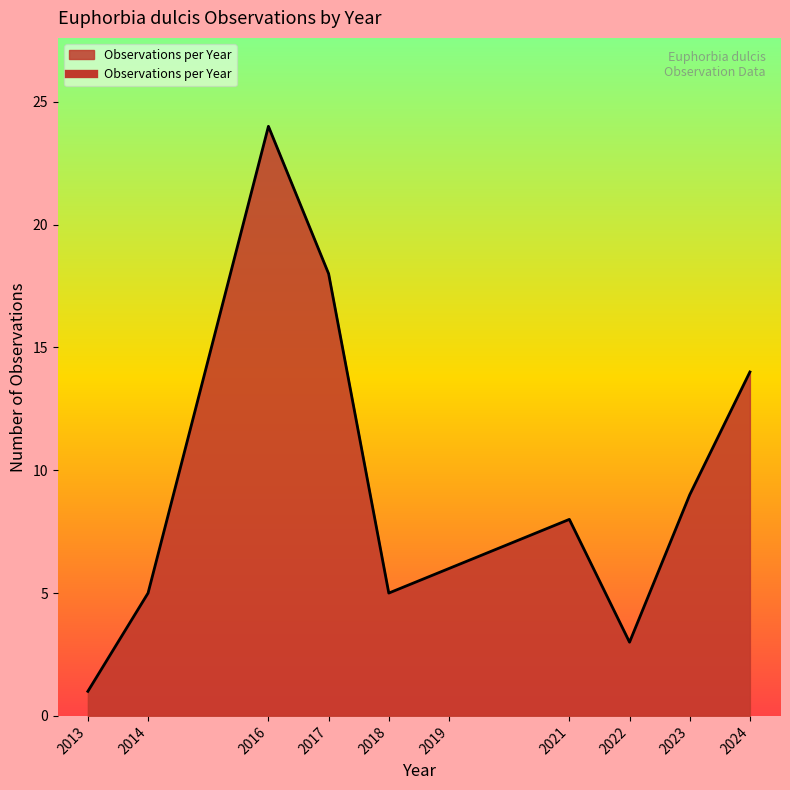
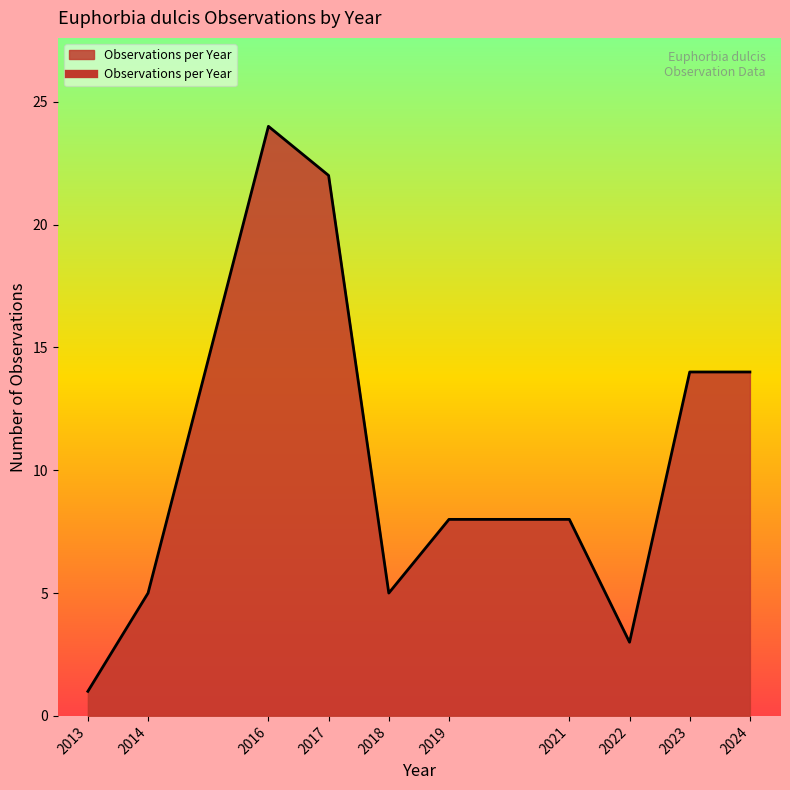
2017: 18 -> 22
2019: 6 -> 8
2023: 9 -> 14
